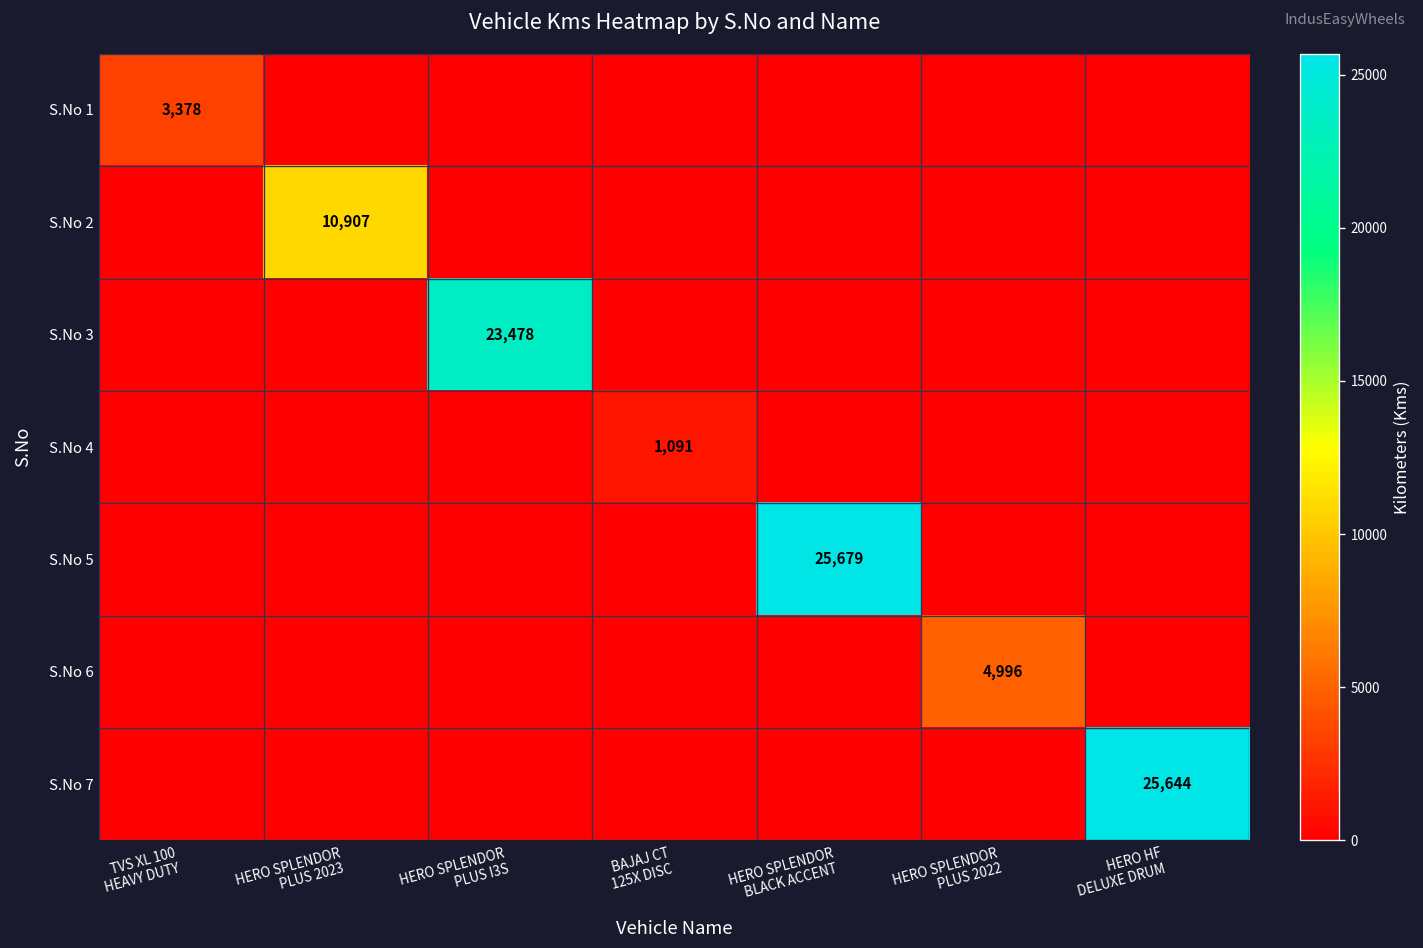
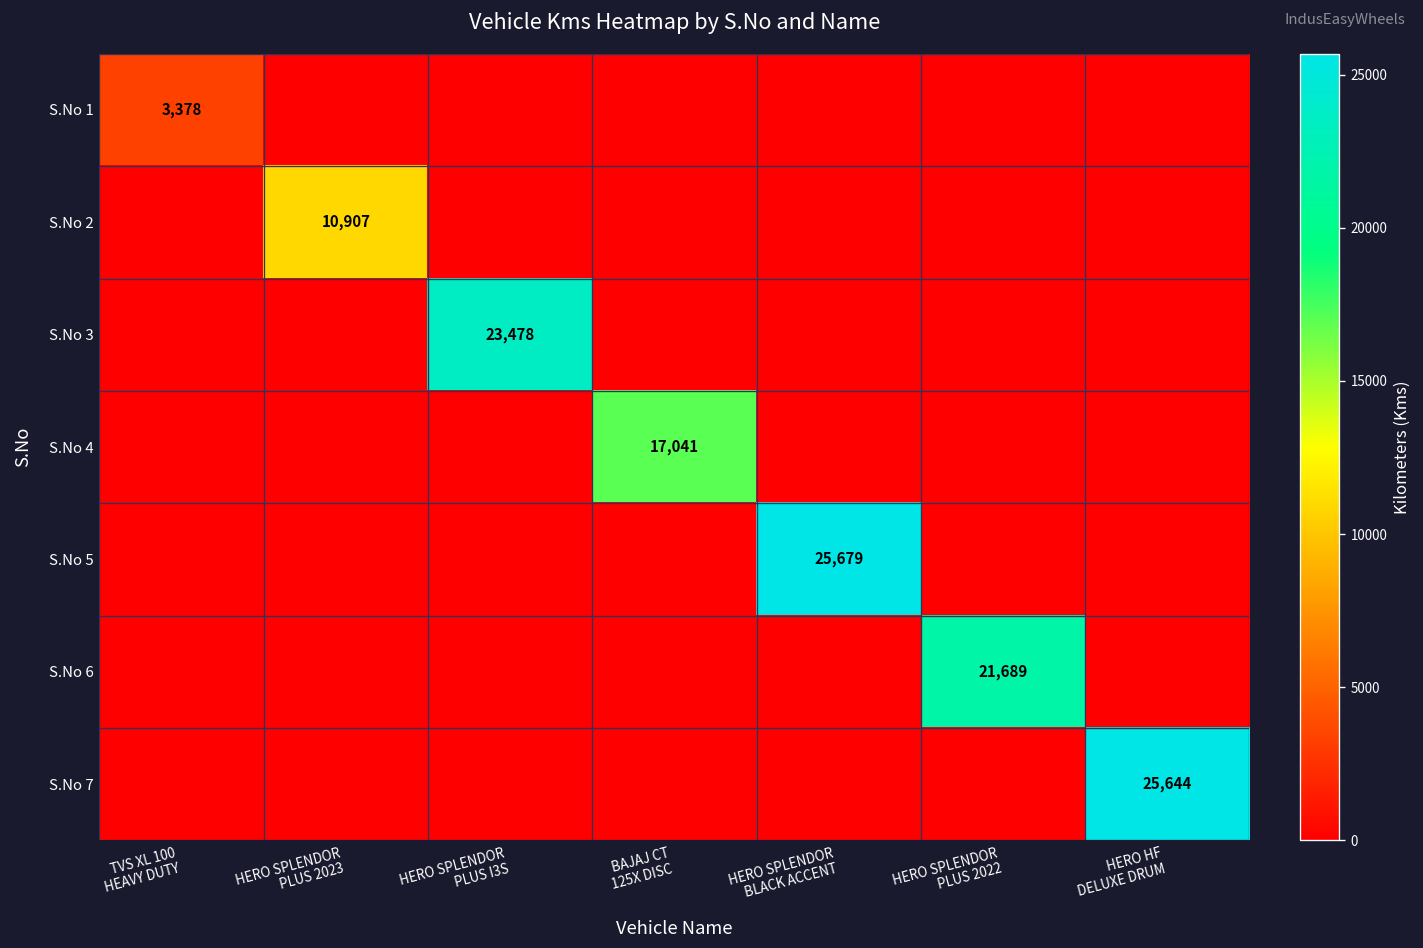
S.No 4, BAJAJ CT 125X DISC: 1,091 -> 17,041
S.No 6, HERO SPLENDOR PLUS 2022: 4,996 -> 21,689
